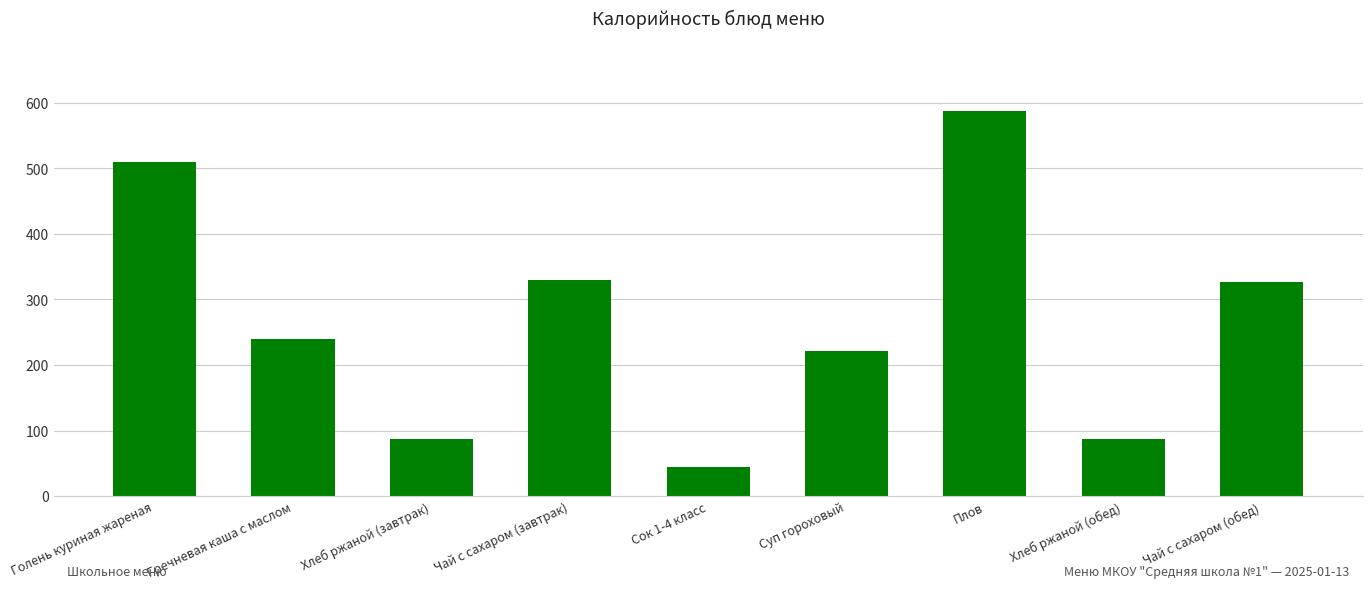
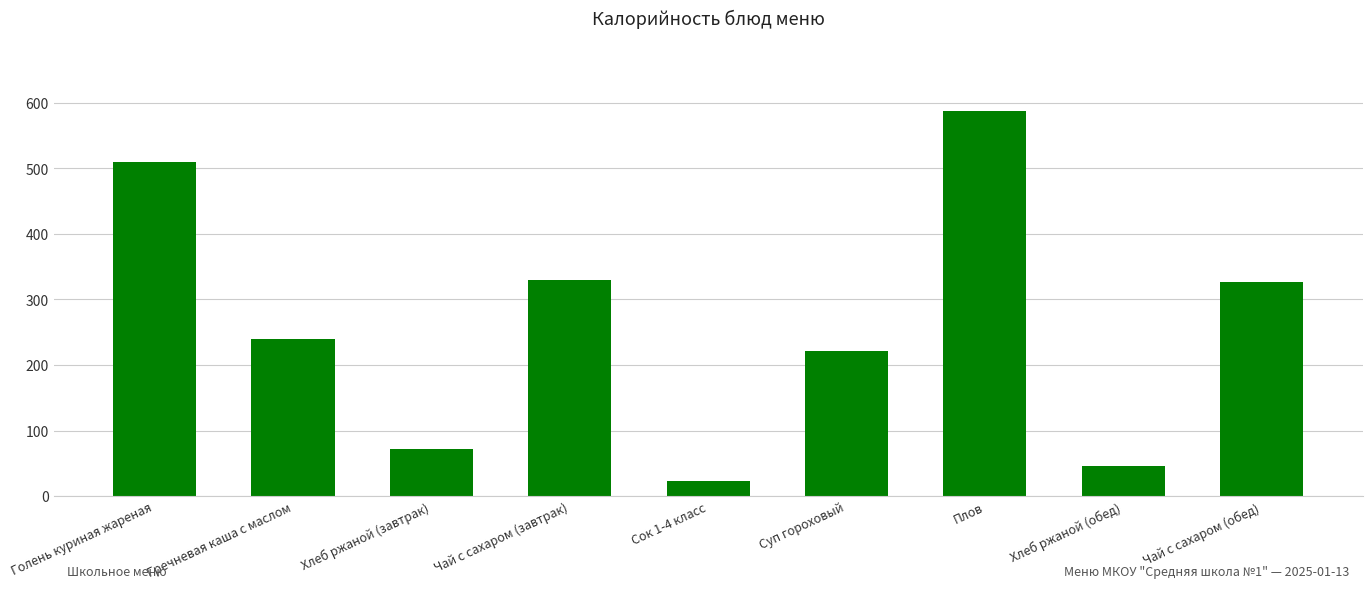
Хлеб ржаной (завтрак): 90 -> 70
Сок 1-4 класс: 50 -> 20
Хлеб ржаной (обед): 90 -> 50
